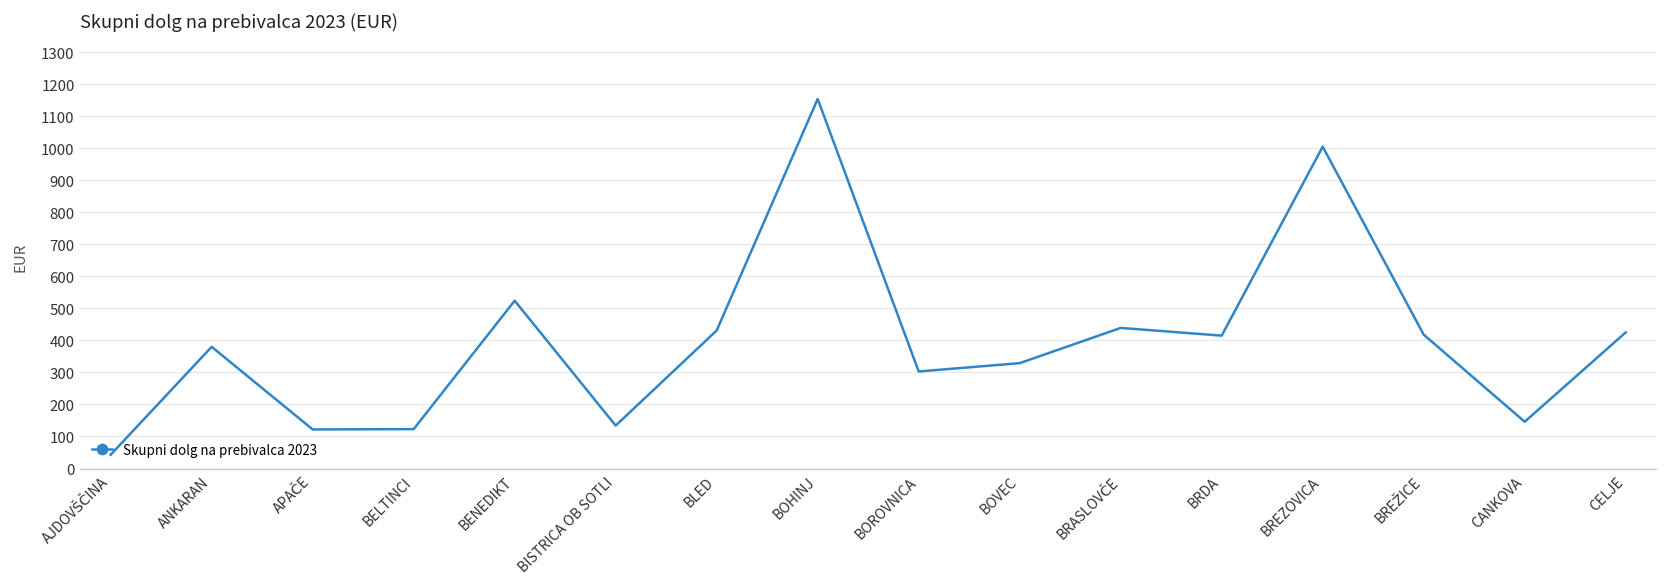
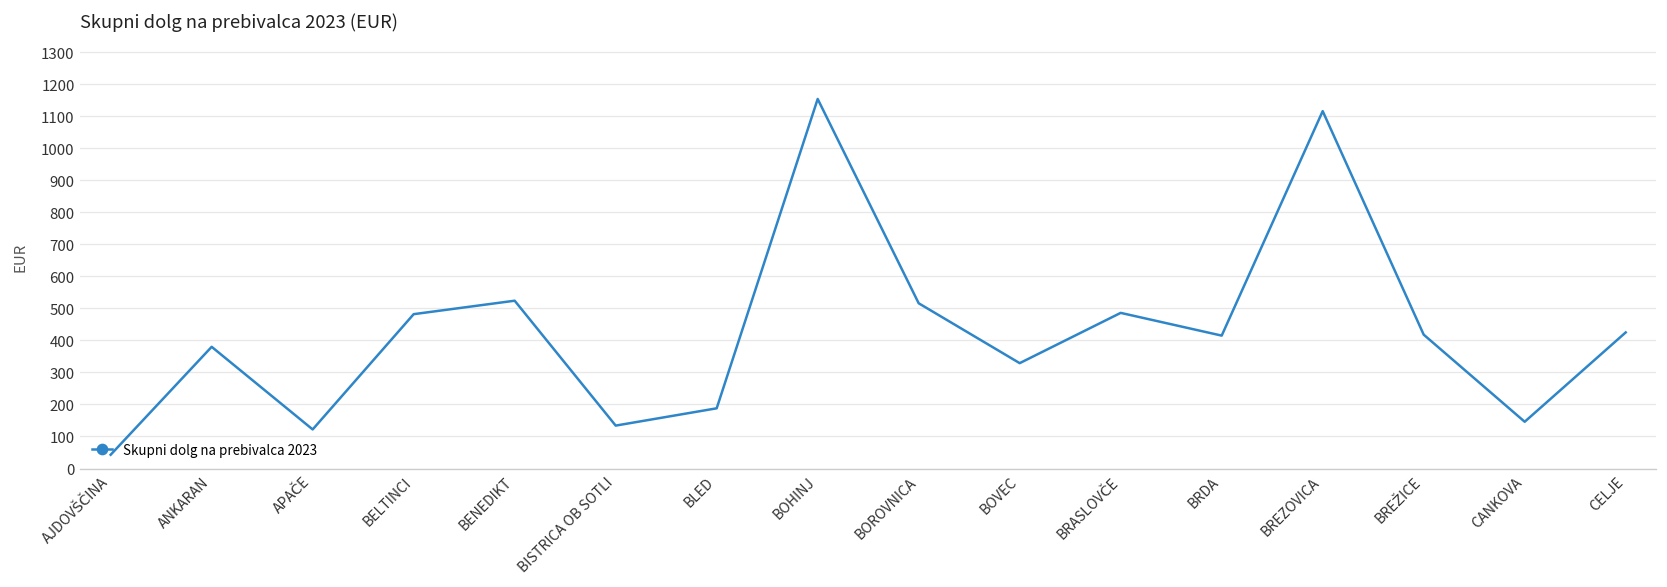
BELTINCI: 120 -> 480
BLED: 430 -> 190
BOROVNICA: 300 -> 520
BRASLOVČE: 440 -> 490
BREZOVICA: 1010 -> 1120
